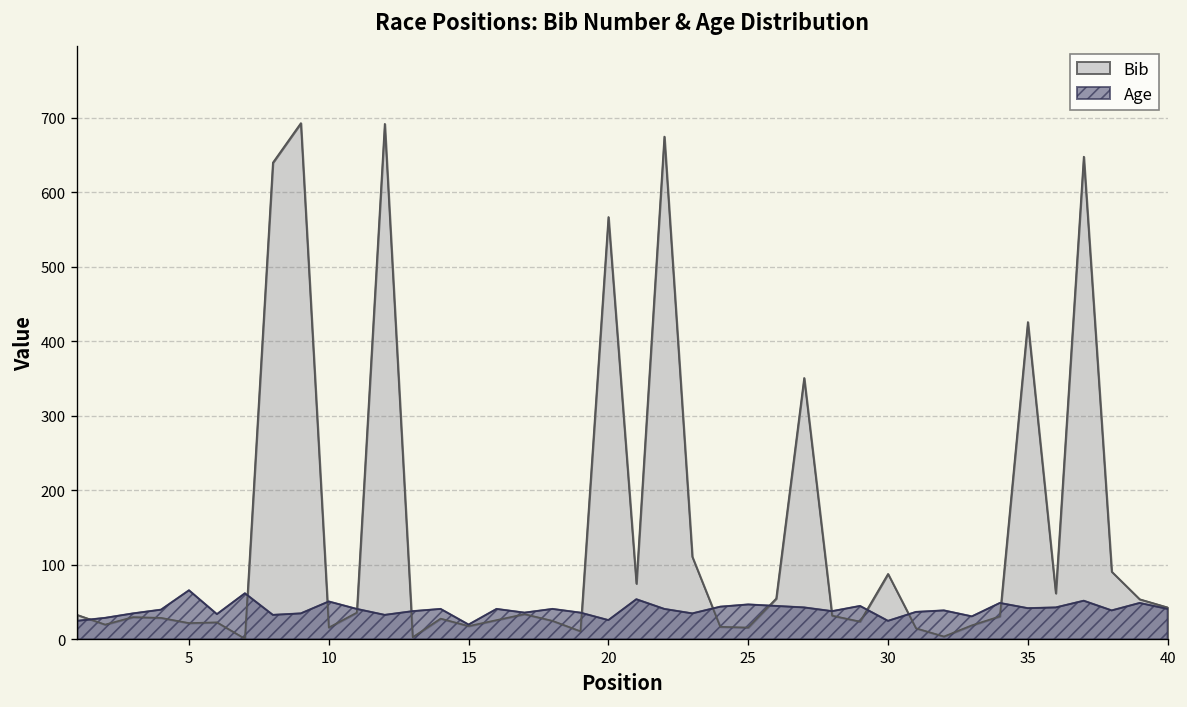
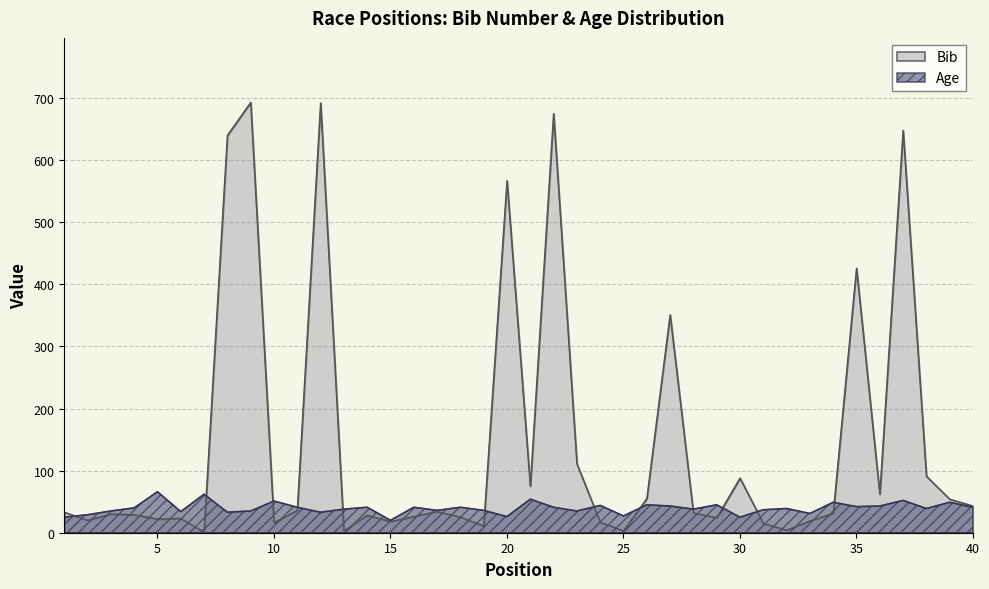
Bib, 25: 20 -> 0
Age, 25: 50 -> 30
